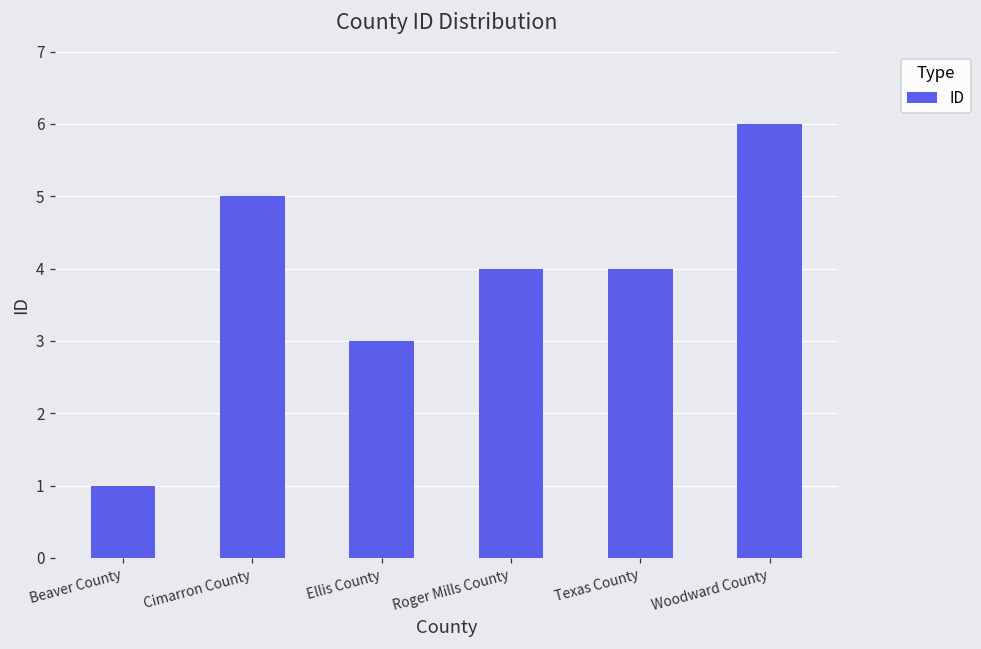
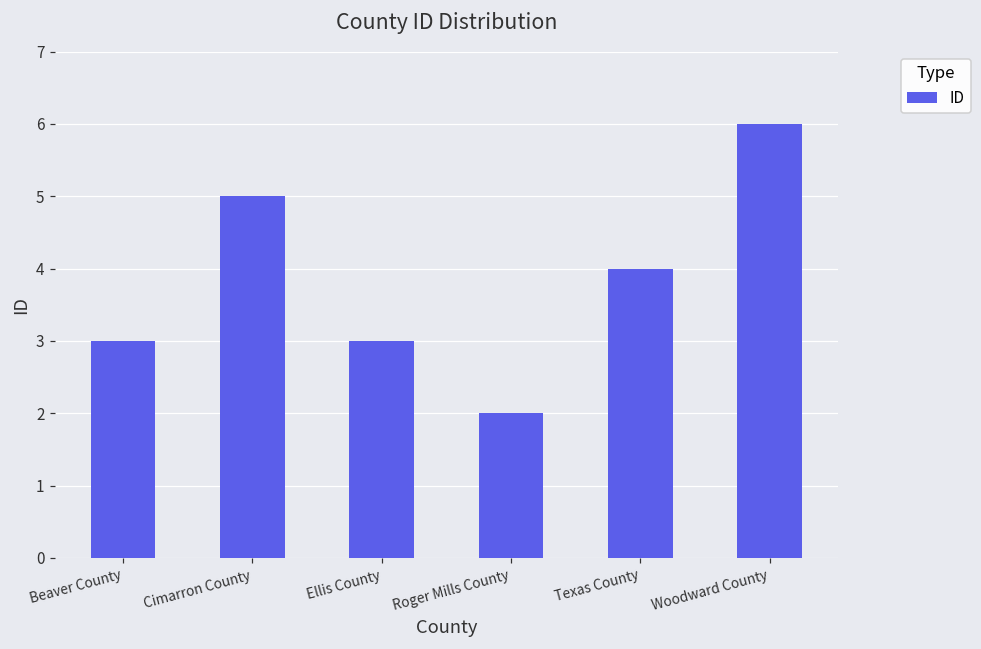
Beaver County: 1 -> 3
Roger Mills County: 4 -> 2
